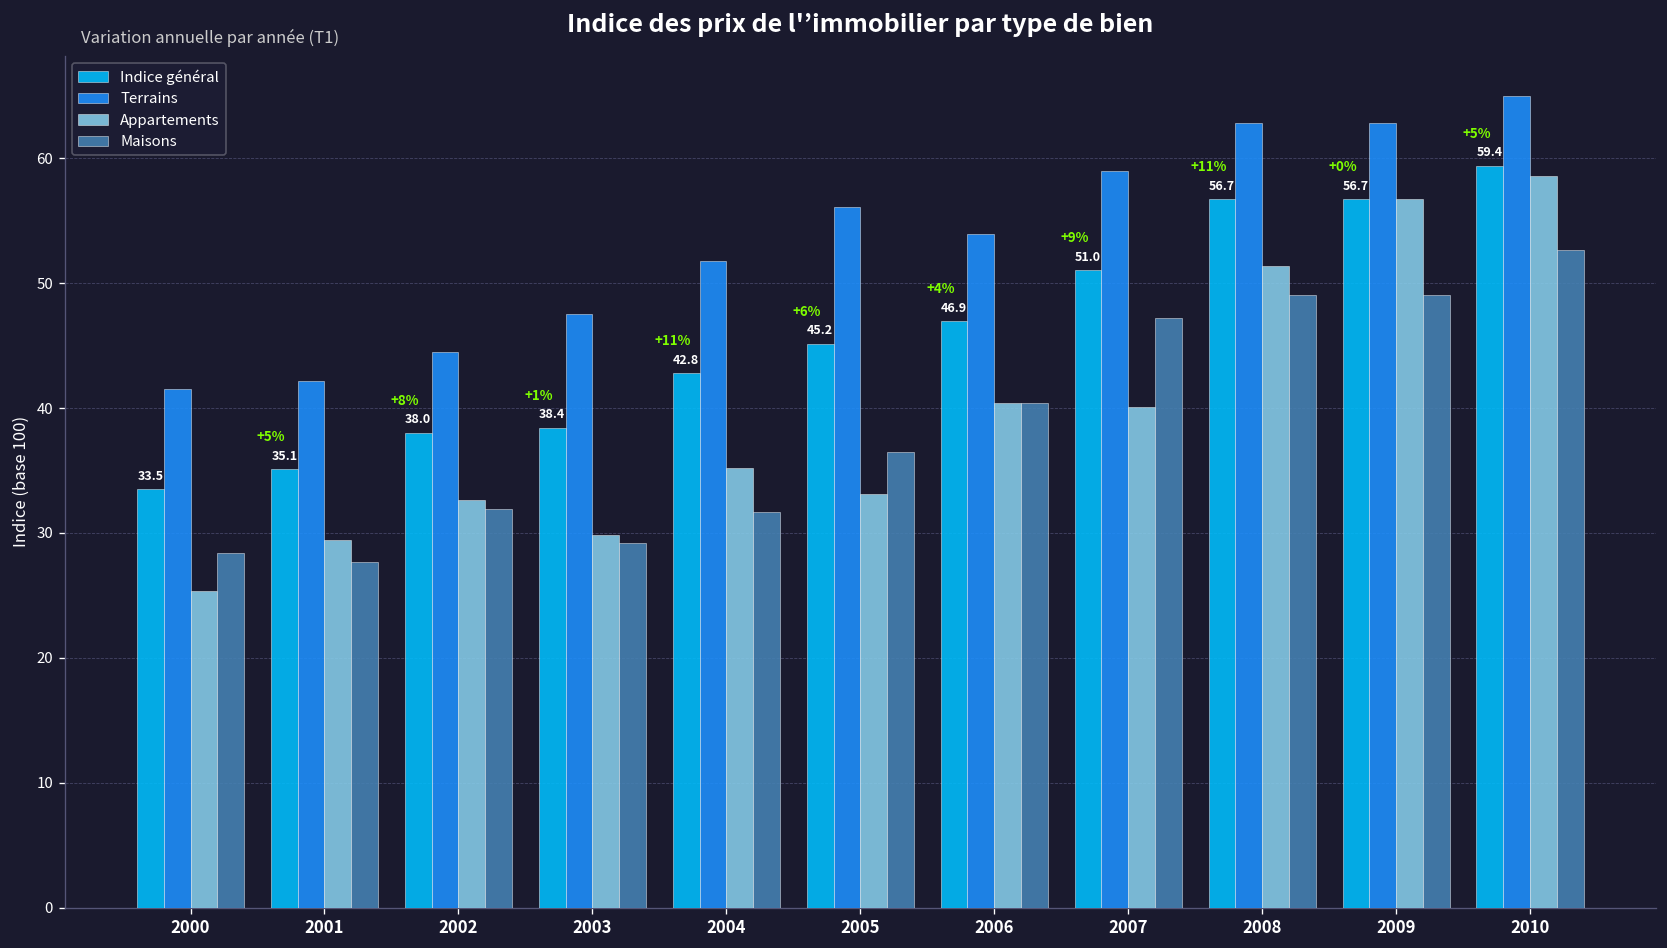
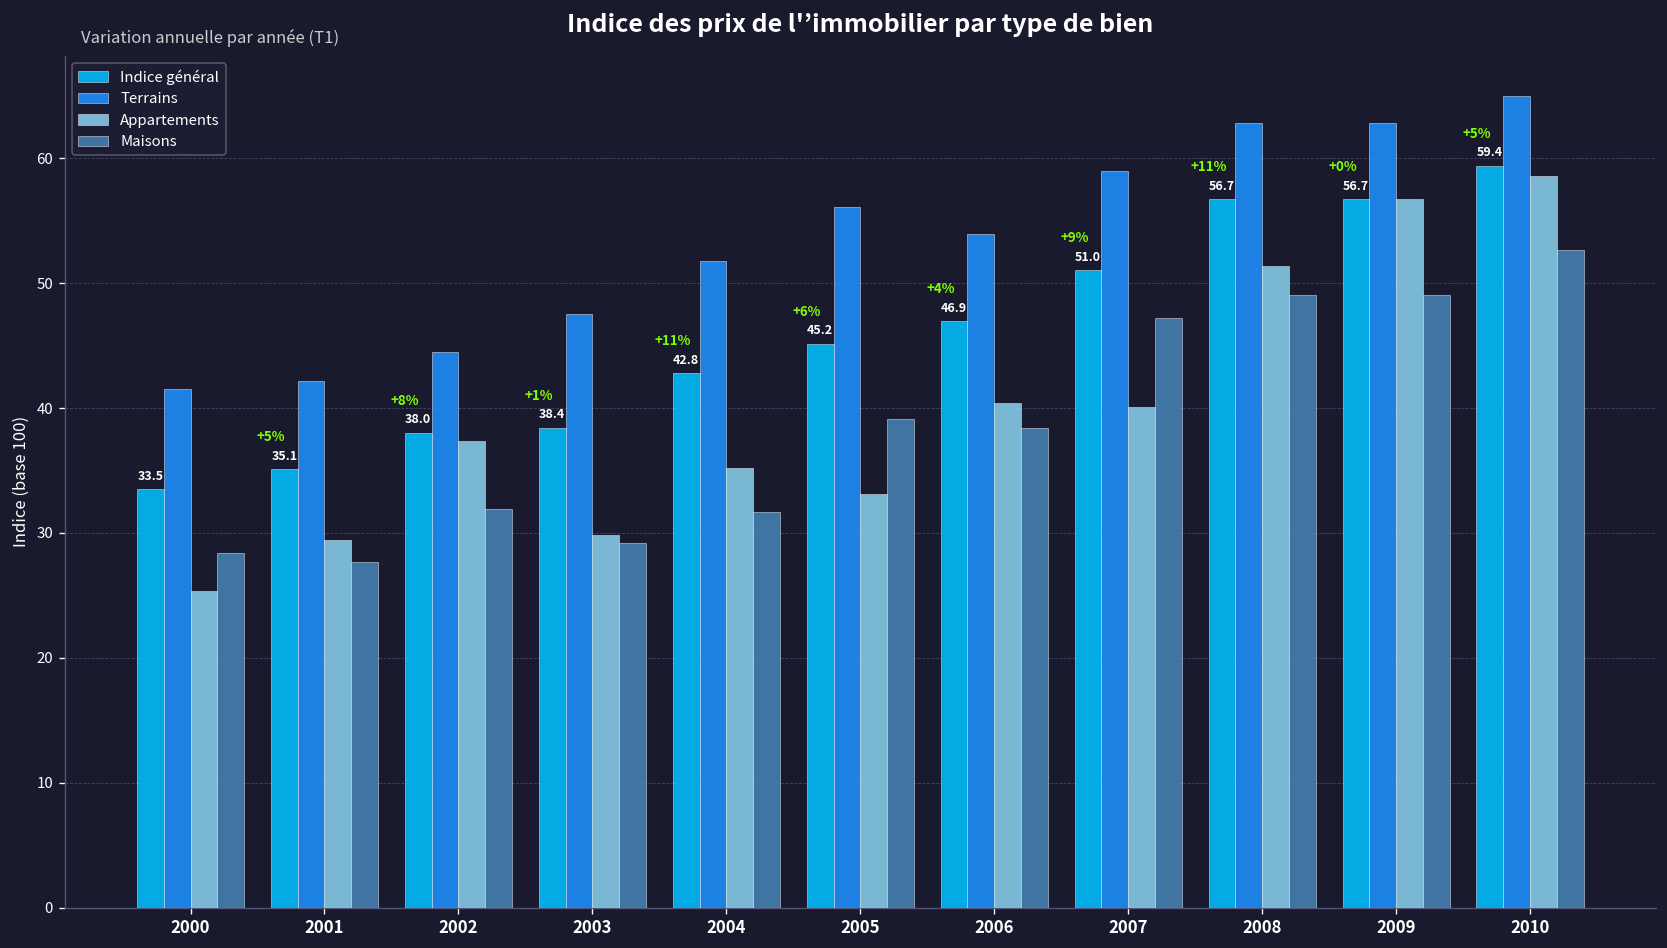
Appartements, 2002: 32.6 -> 37.4
Maisons, 2005: 36.5 -> 39.1
Maisons, 2006: 40.4 -> 38.4
